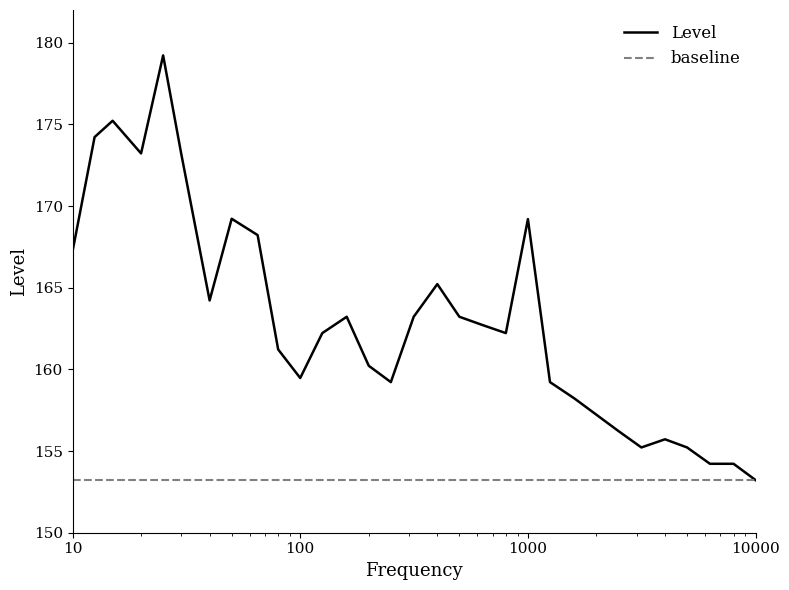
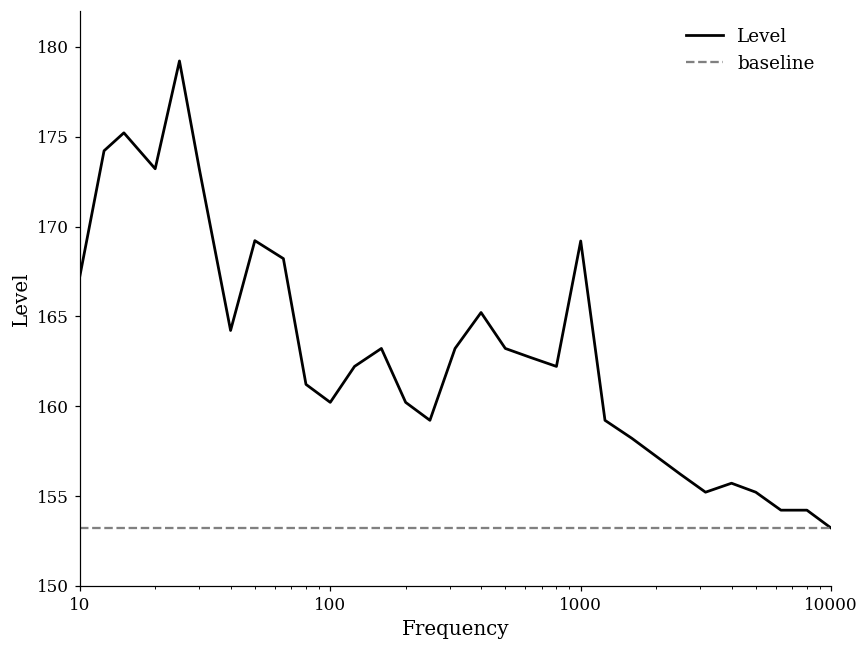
Level, 100: 159.5 -> 160.2
